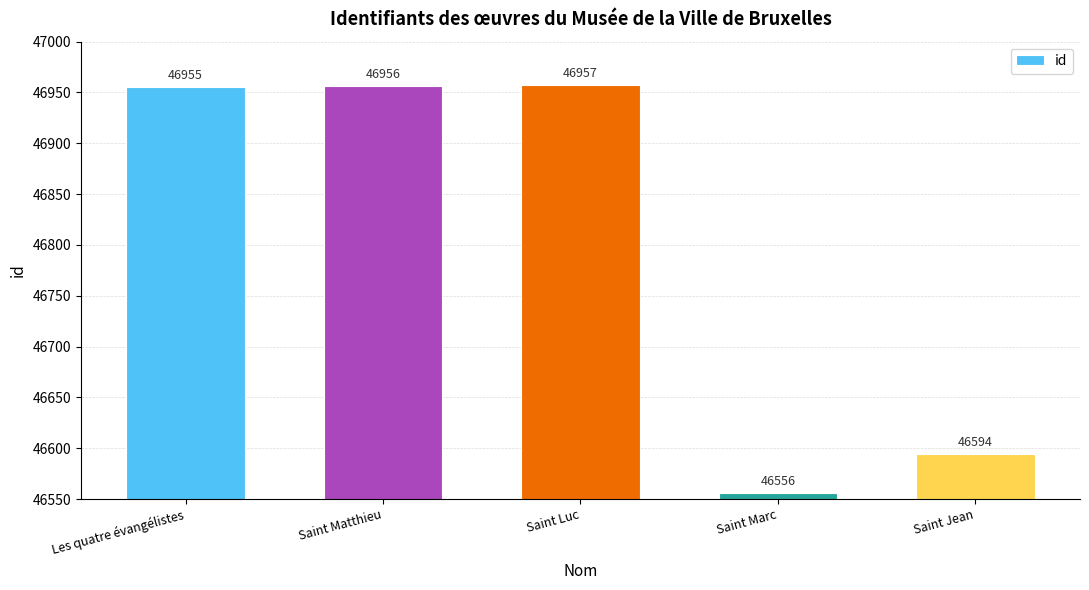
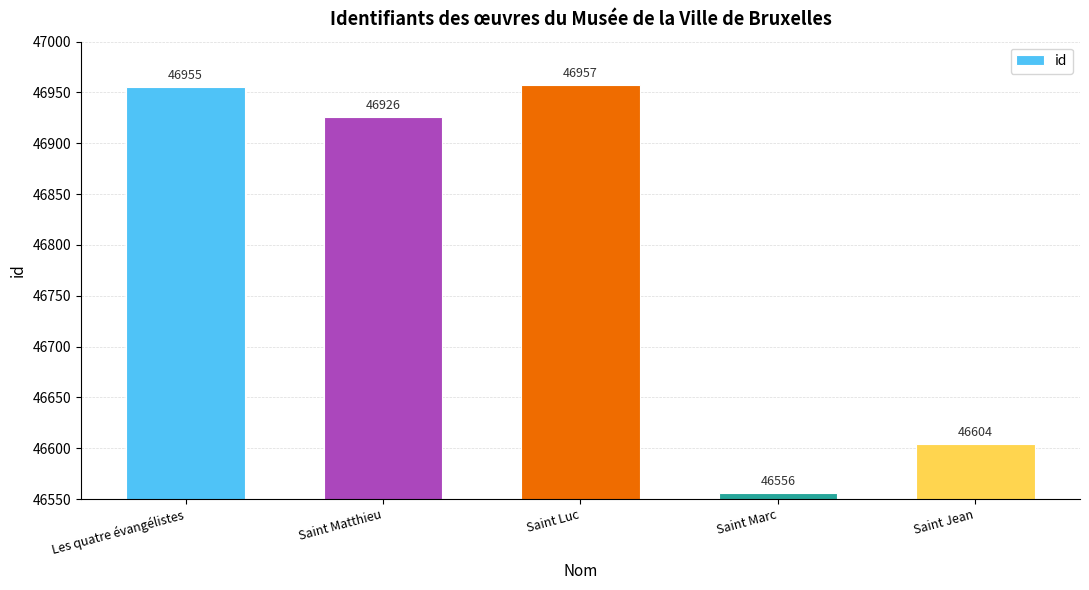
Saint Matthieu: 46956 -> 46926
Saint Jean: 46594 -> 46604
